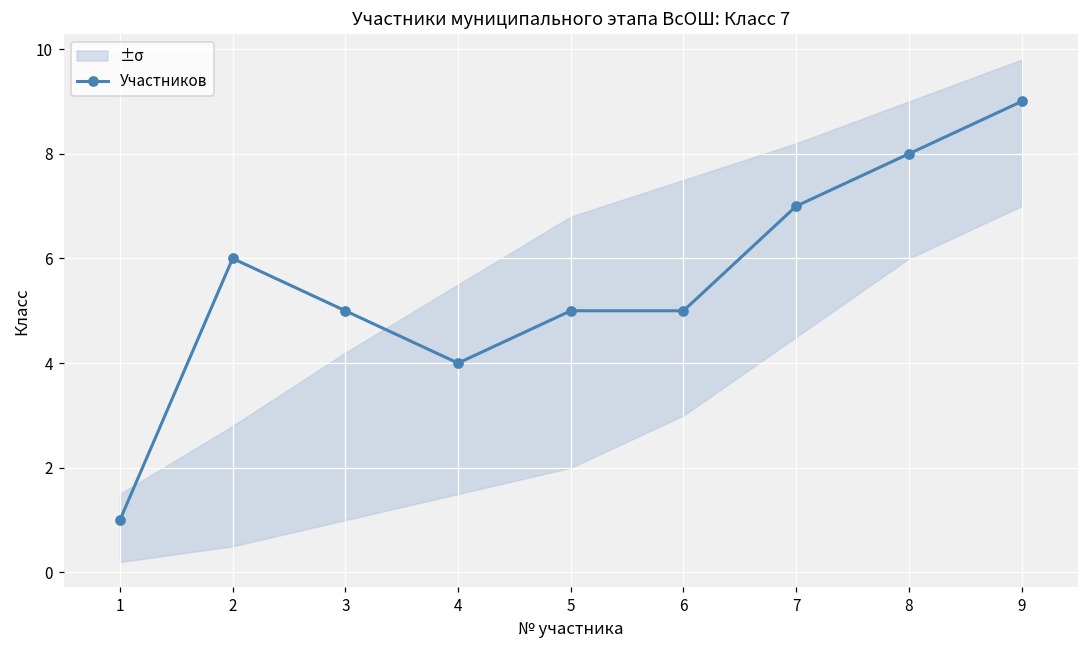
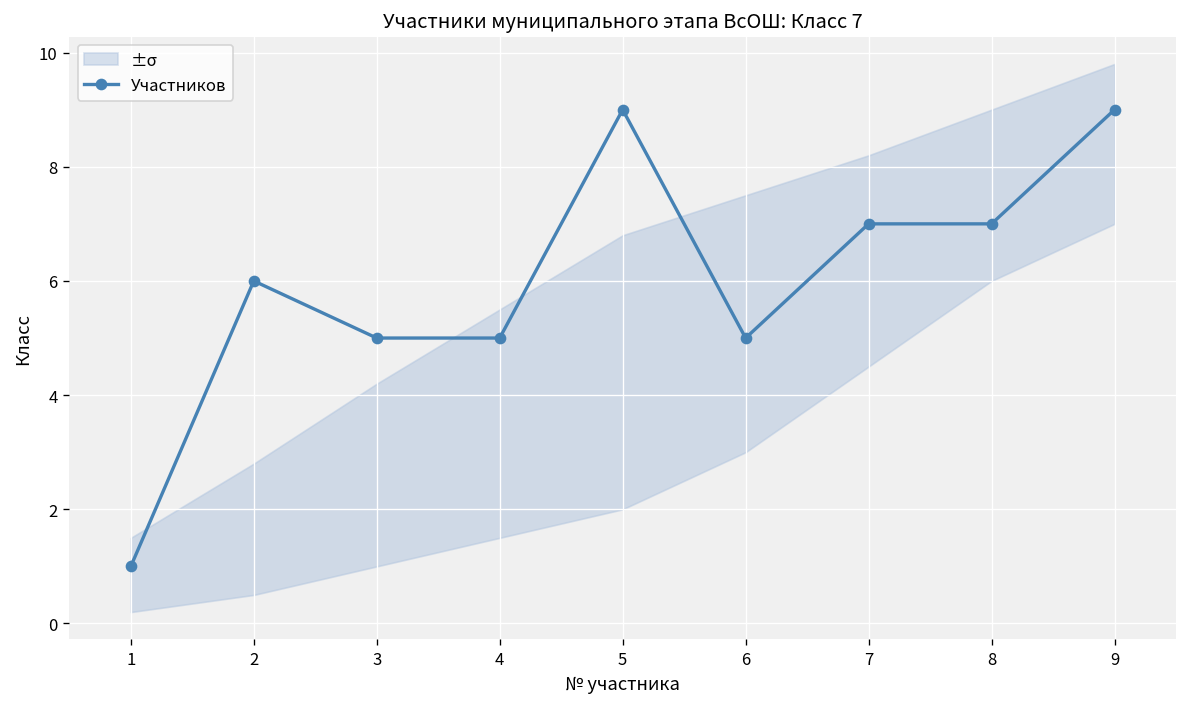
Участников, 4: 4 -> 5
Участников, 5: 5 -> 9
Участников, 8: 8 -> 7
